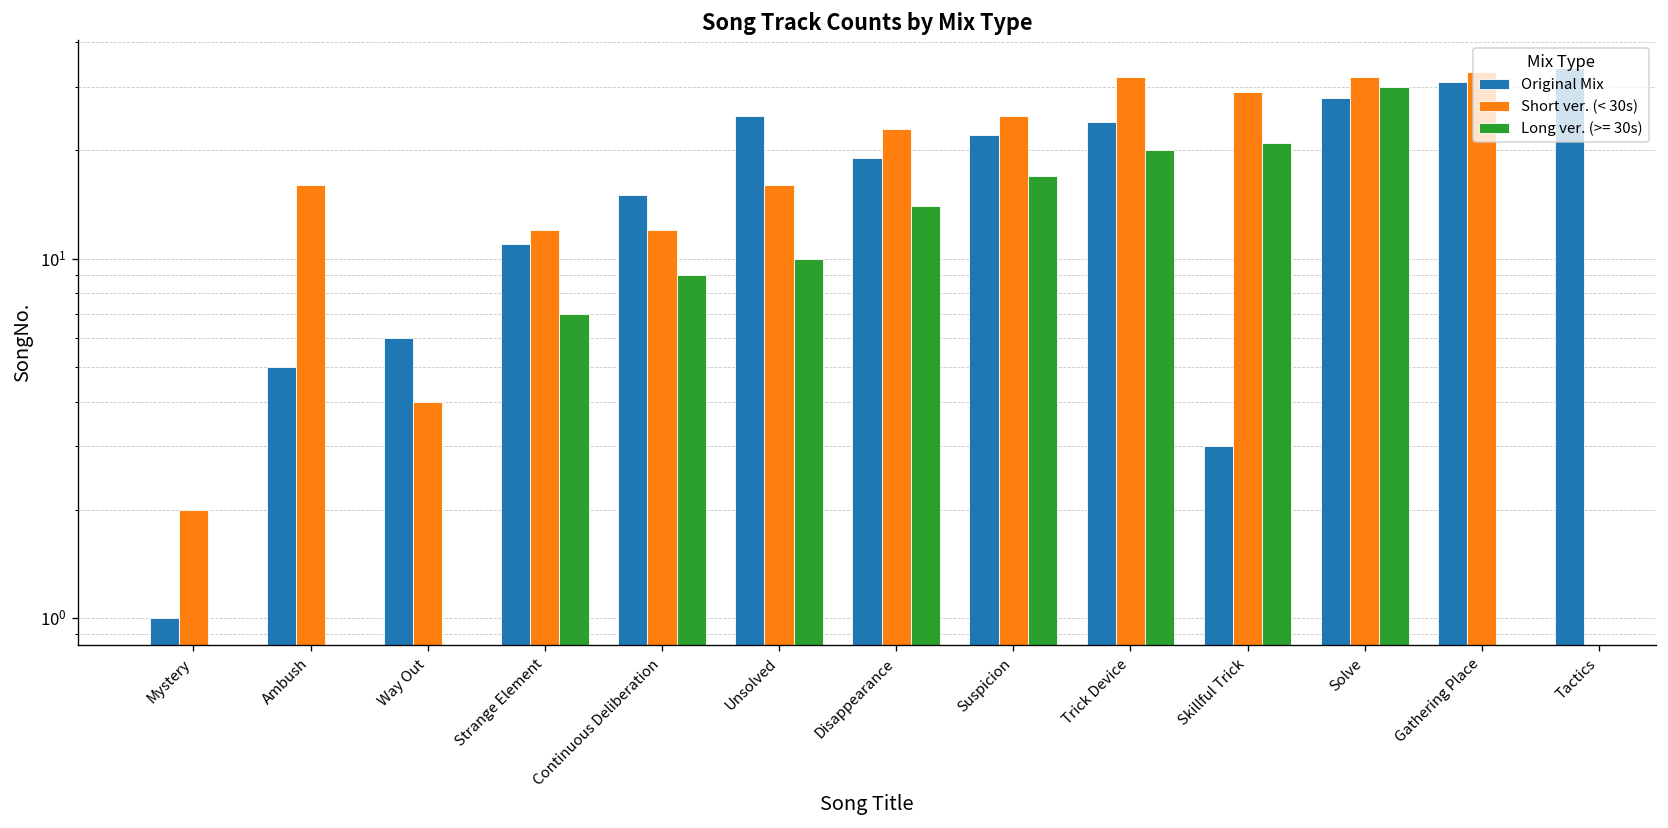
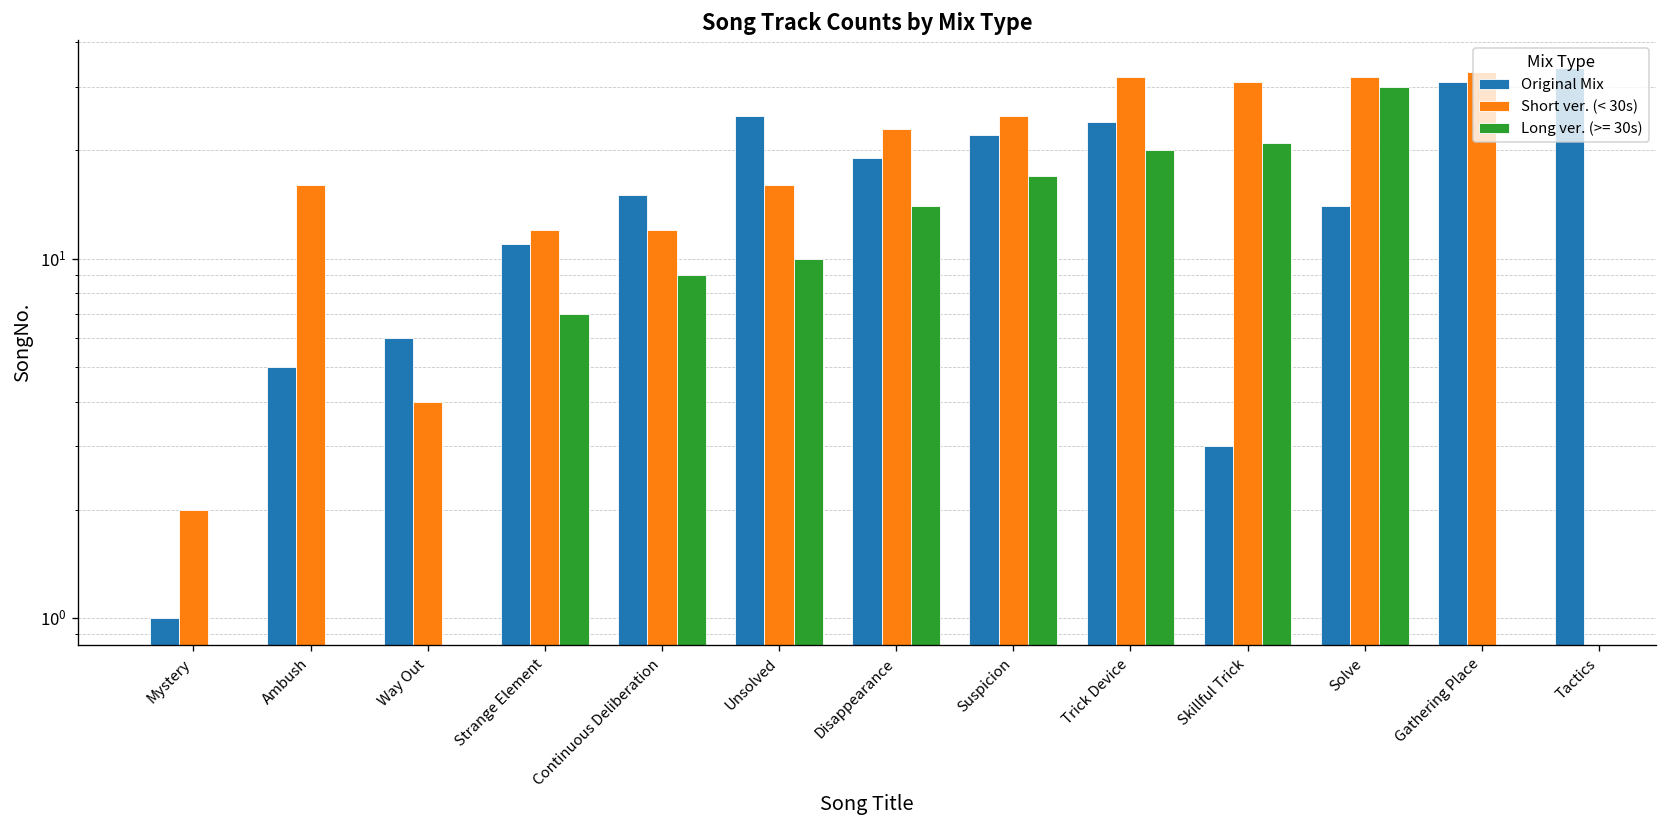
Short ver. (< 30s), Skillful Trick: 29 -> 31
Original Mix, Solve: 28 -> 14
